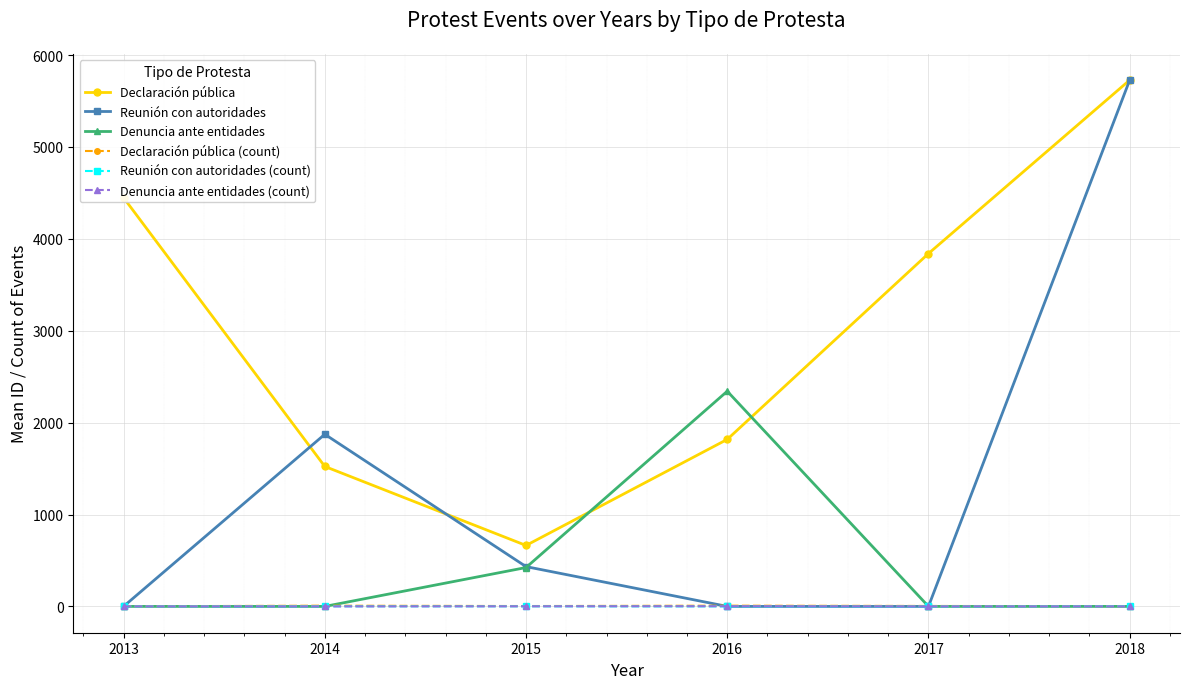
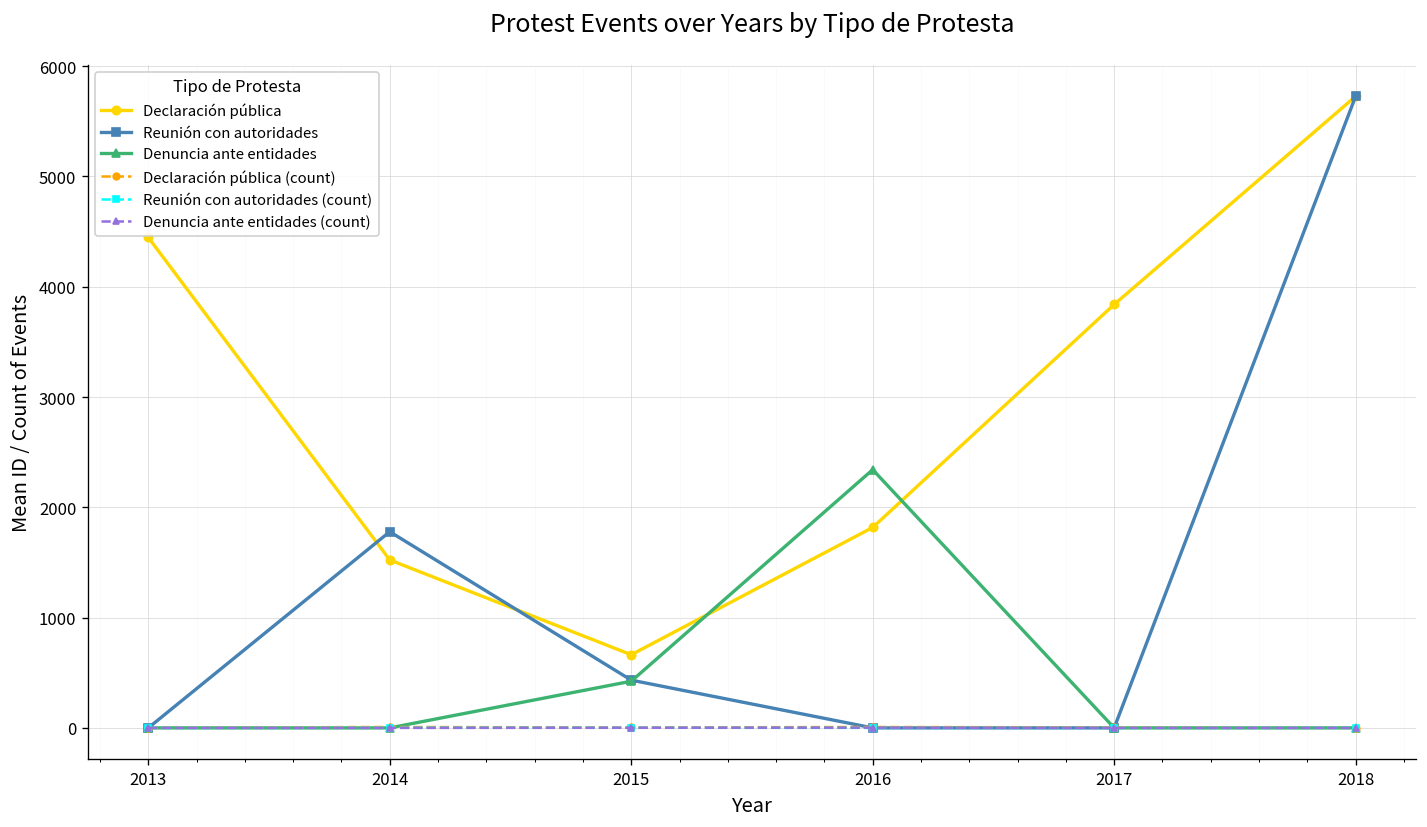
Reunión con autoridades, 2014: 1900 -> 1800
